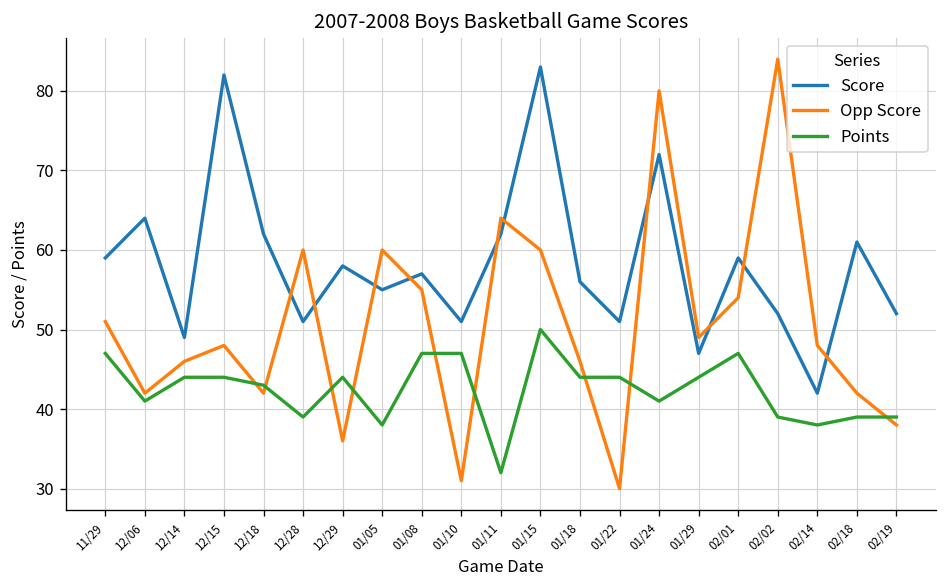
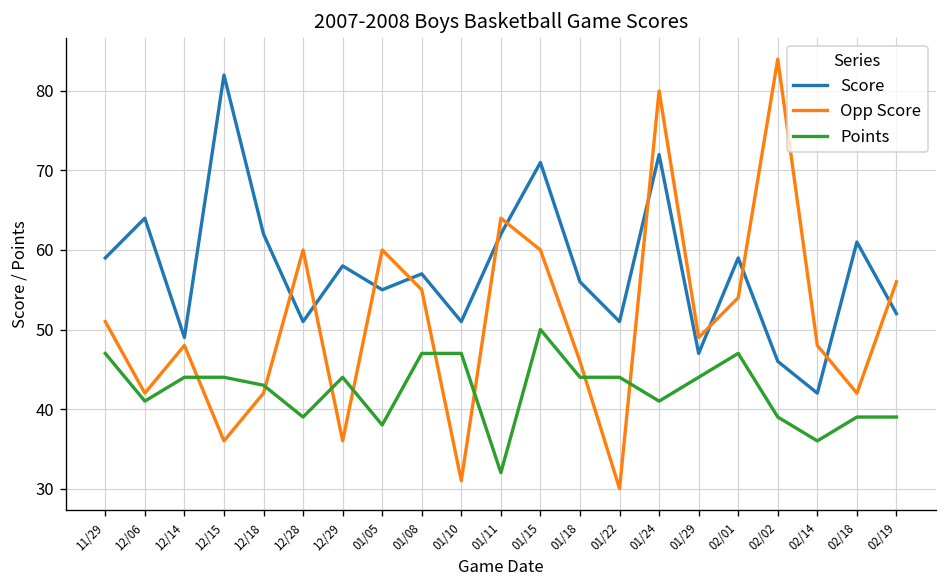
Opp Score, 12/14: 46 -> 48
Opp Score, 12/15: 48 -> 36
Score, 01/15: 83 -> 71
Score, 02/02: 52 -> 46
Points, 02/14: 38 -> 36
Opp Score, 02/19: 38 -> 56
